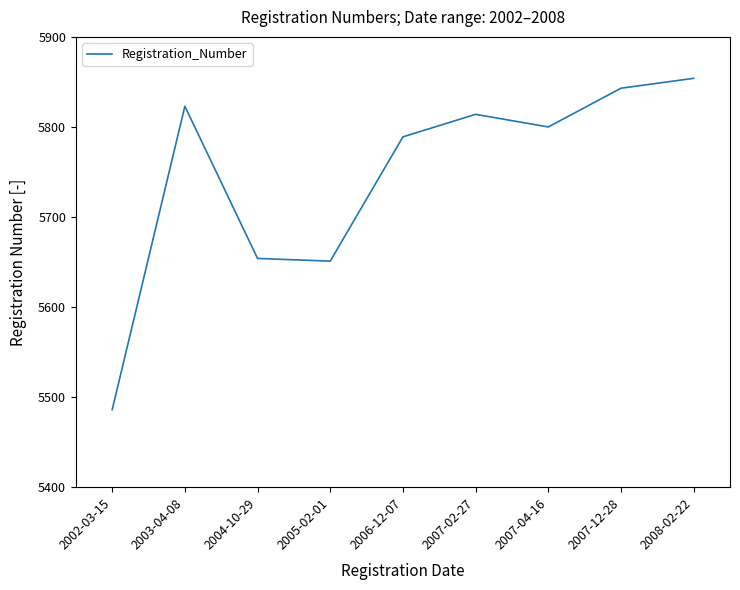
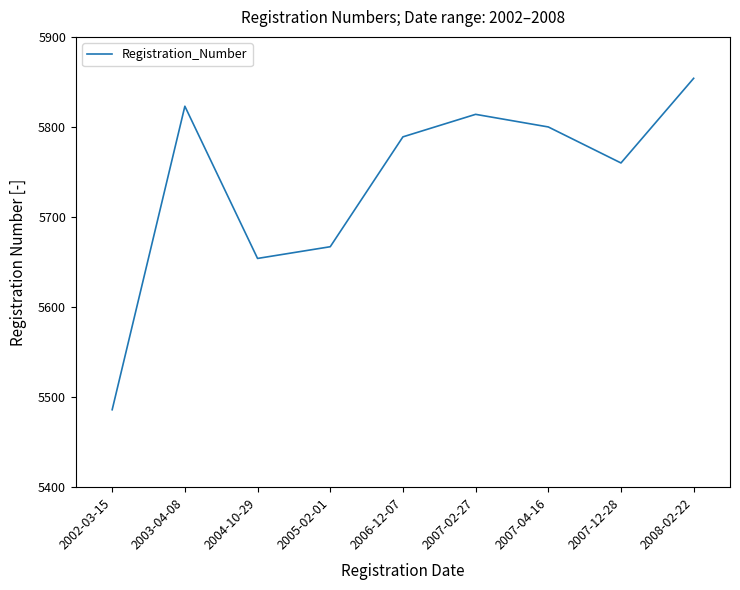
2005-02-01: 5650 -> 5670
2007-12-28: 5840 -> 5760
